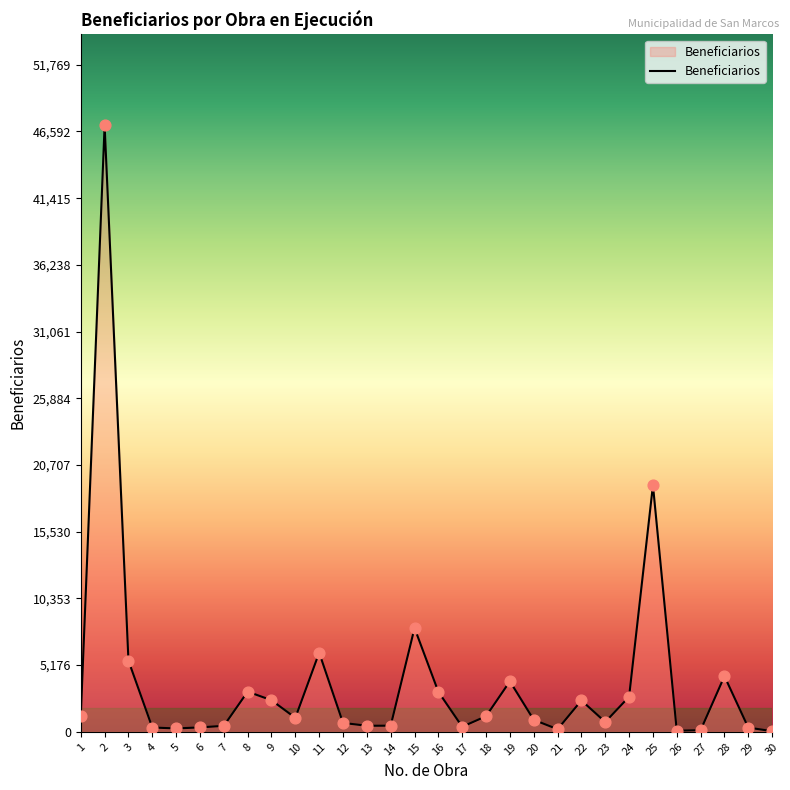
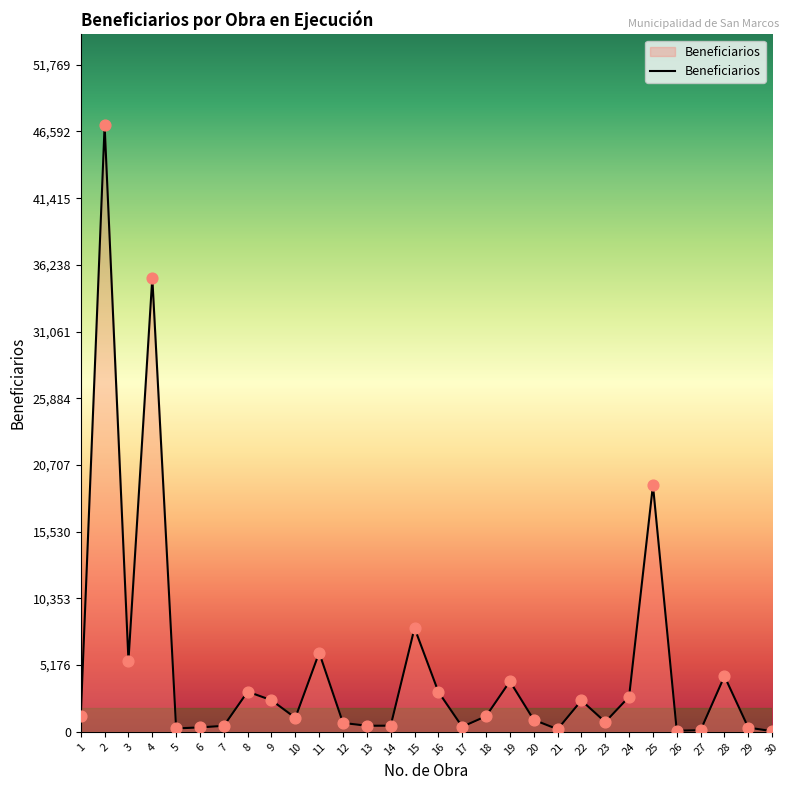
4: 300 -> 35,200
